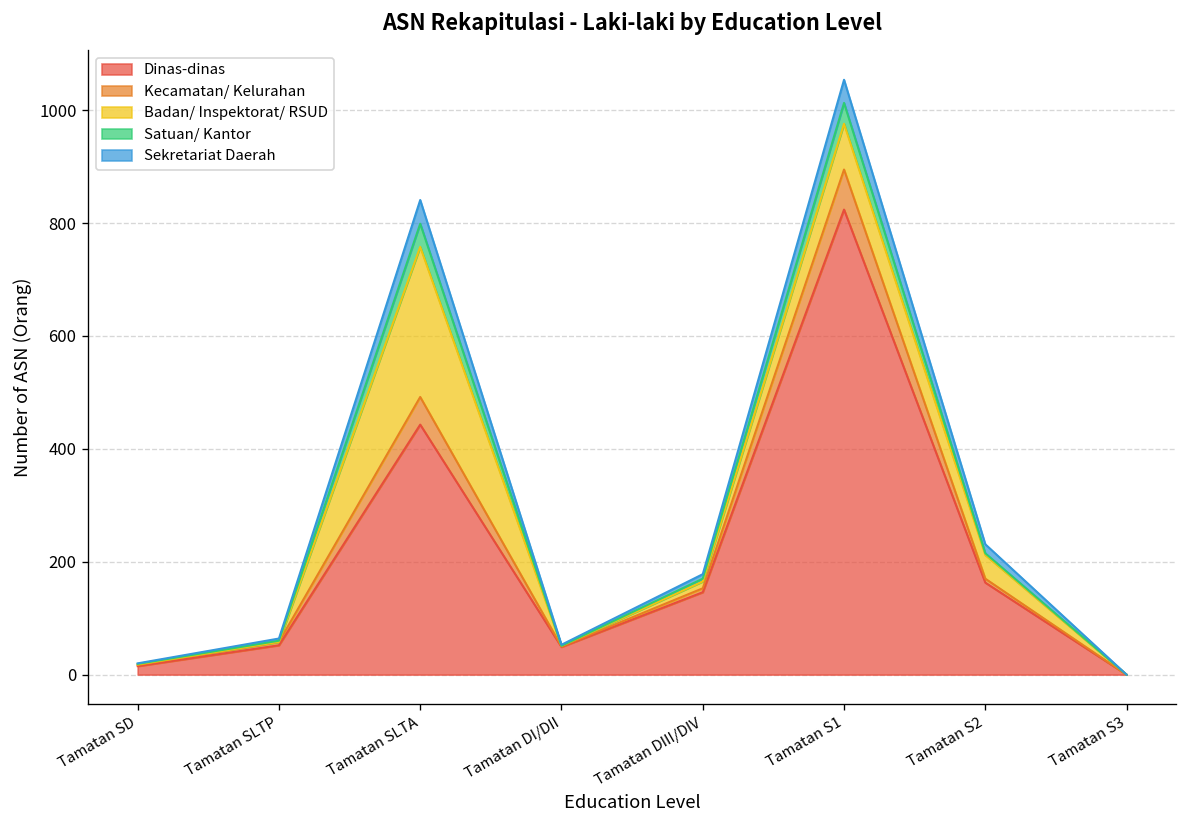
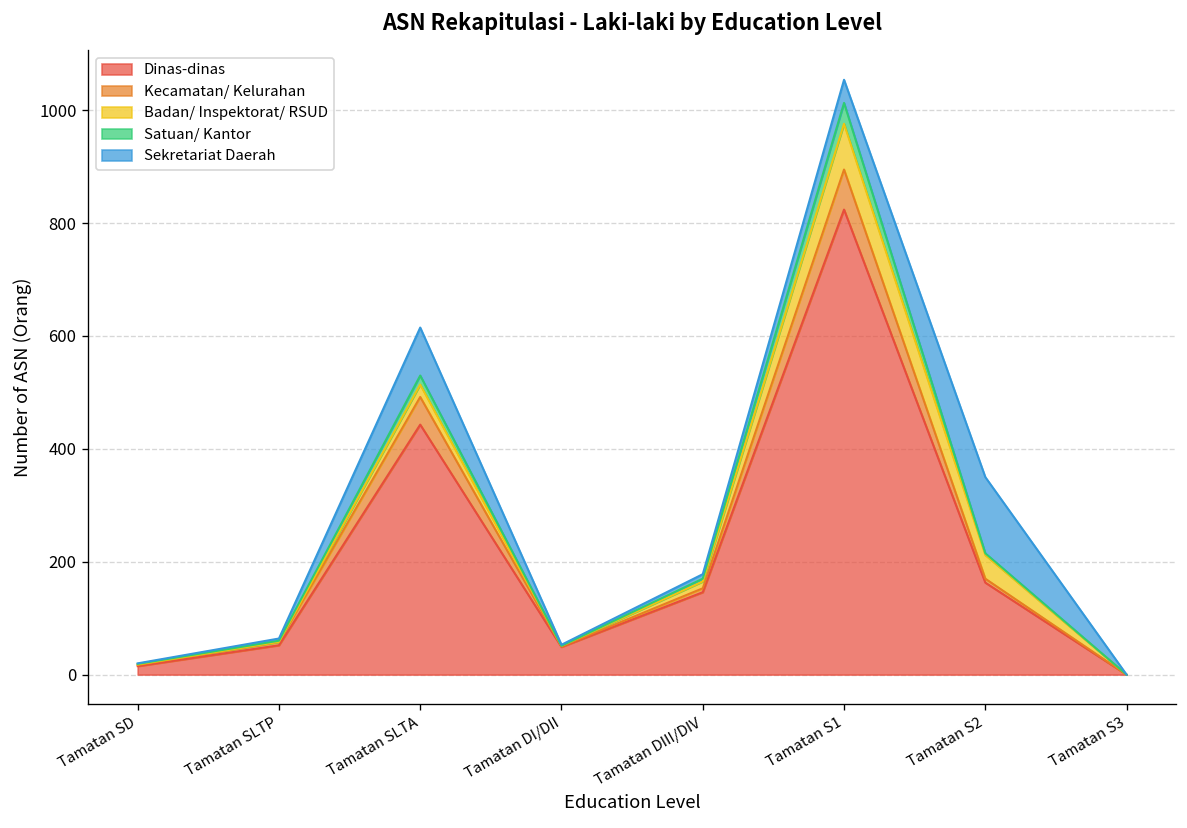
Badan/ Inspektorat/ RSUD, Tamatan SLTA: 270 -> 20
Satuan/ Kantor, Tamatan SLTA: 40 -> 20
Sekretariat Daerah, Tamatan SLTA: 40 -> 90
Sekretariat Daerah, Tamatan S2: 20 -> 140
